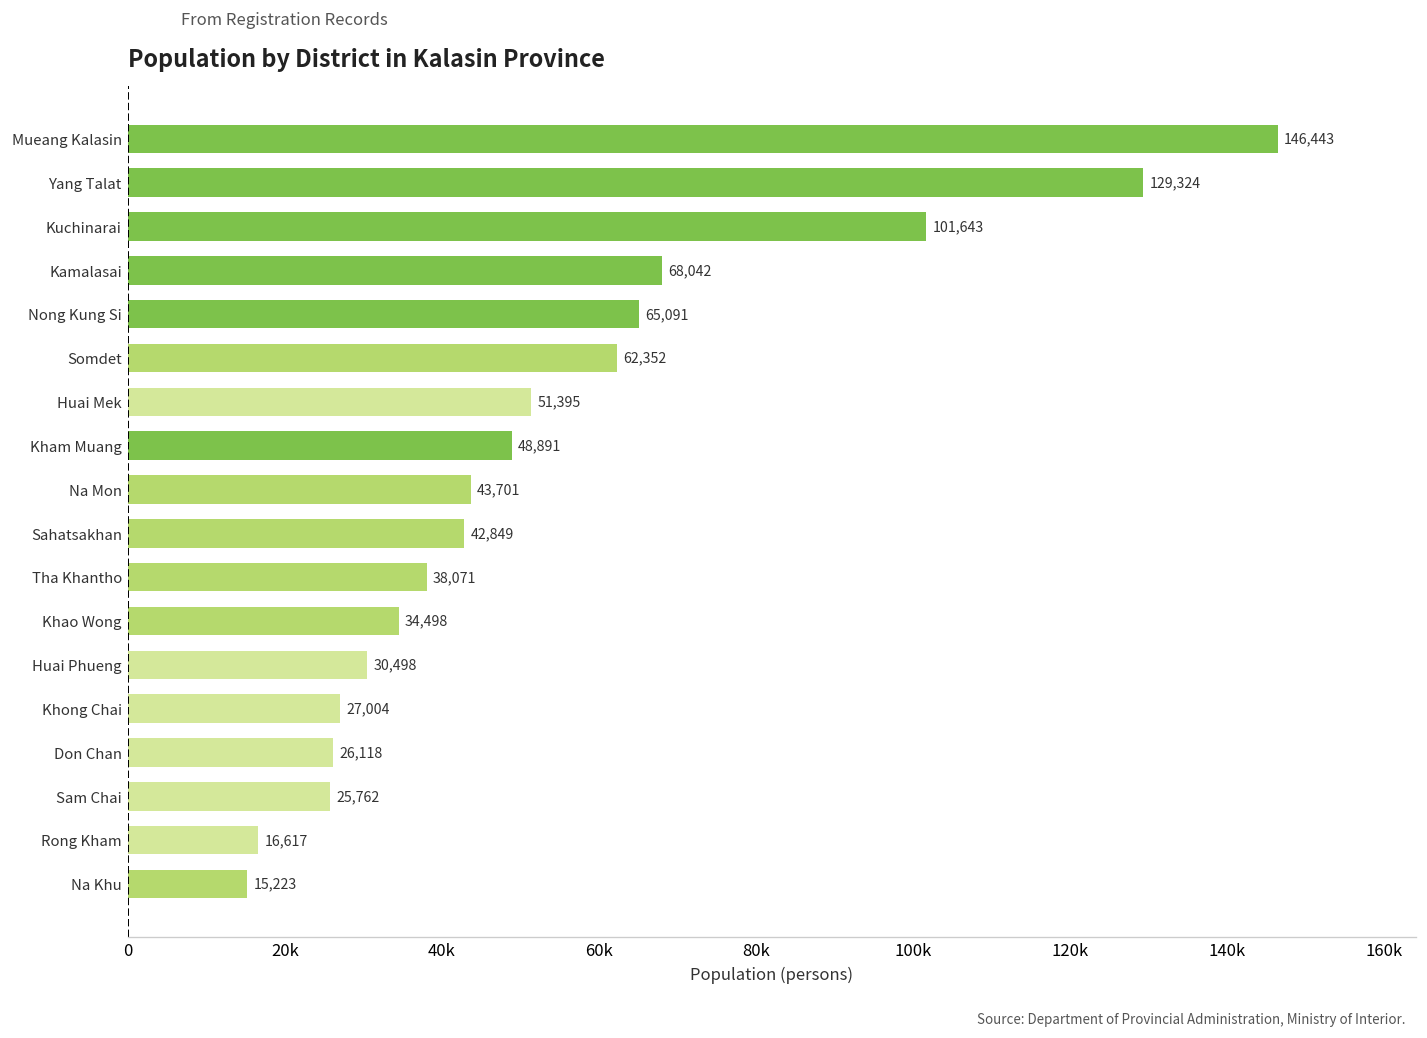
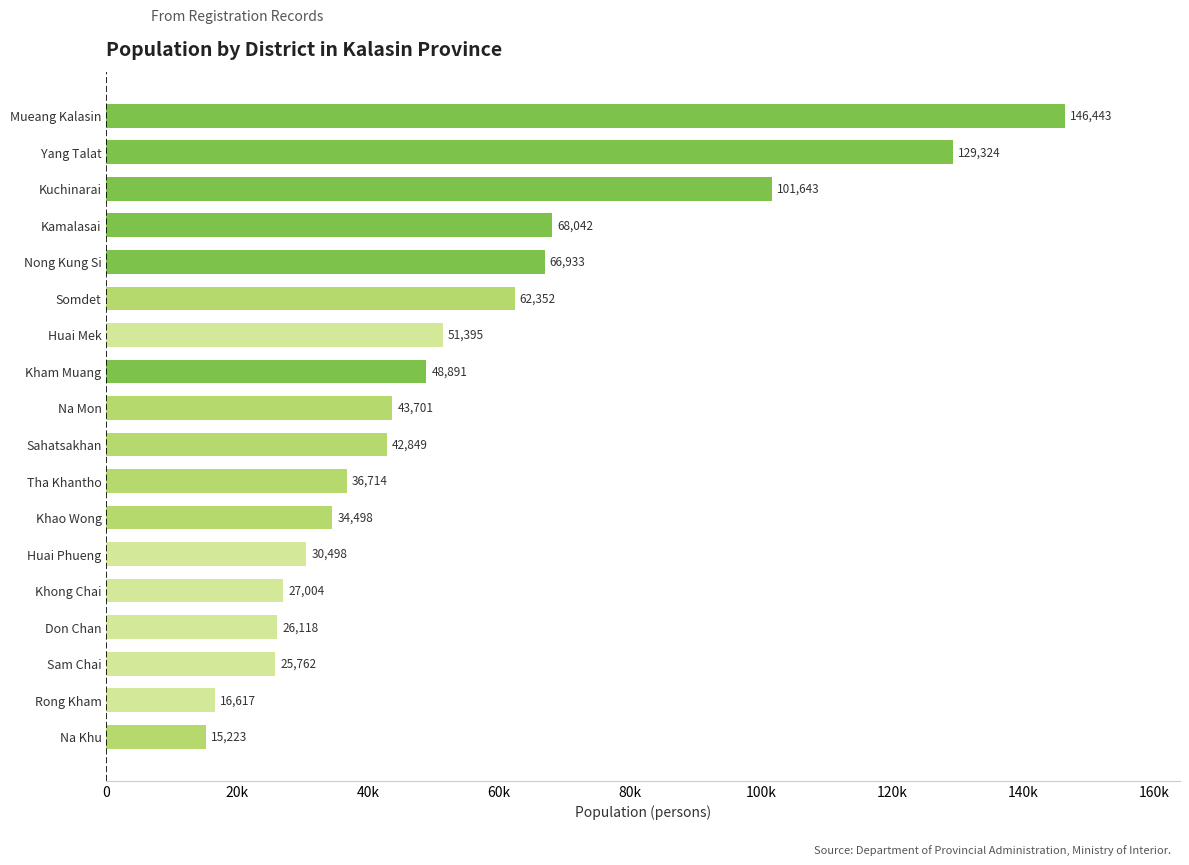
Nong Kung Si: 65,091 -> 66,933
Tha Khantho: 38,071 -> 36,714
